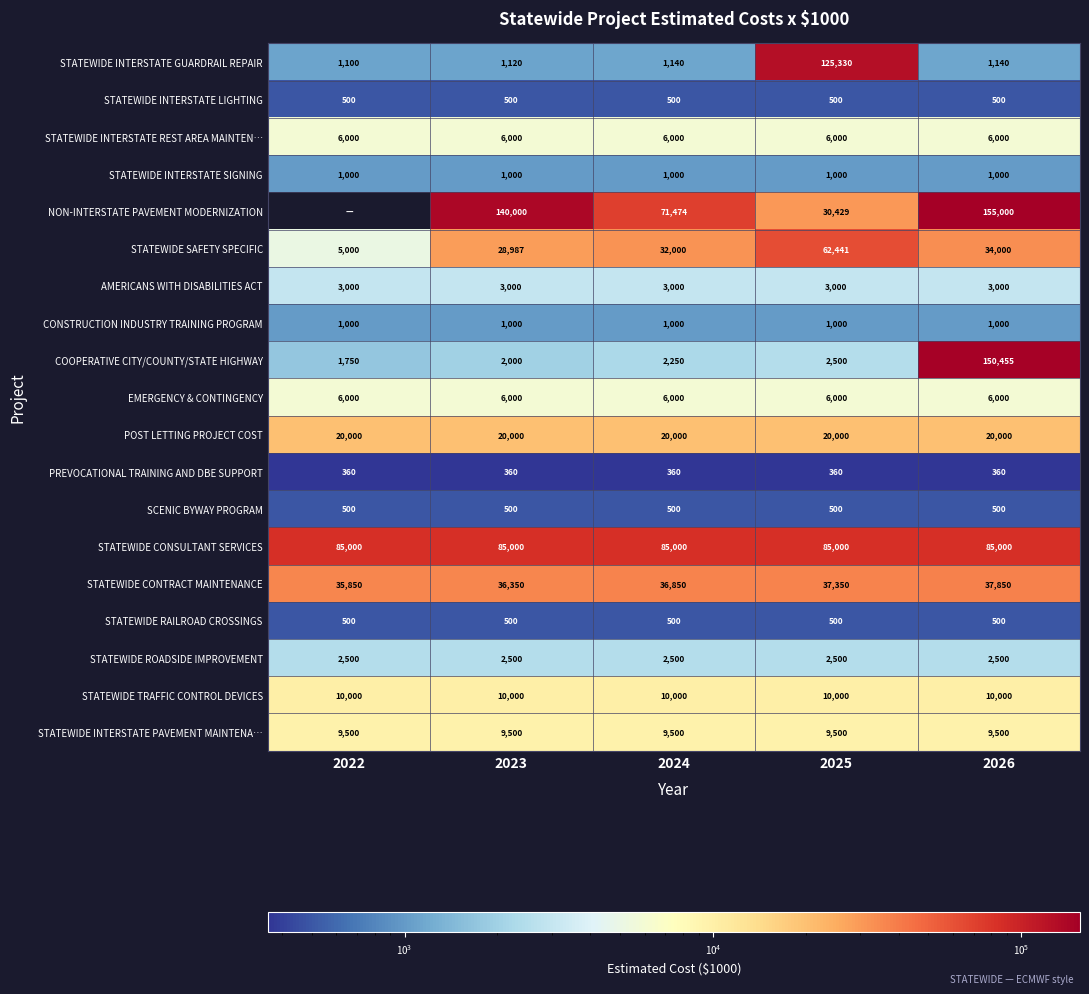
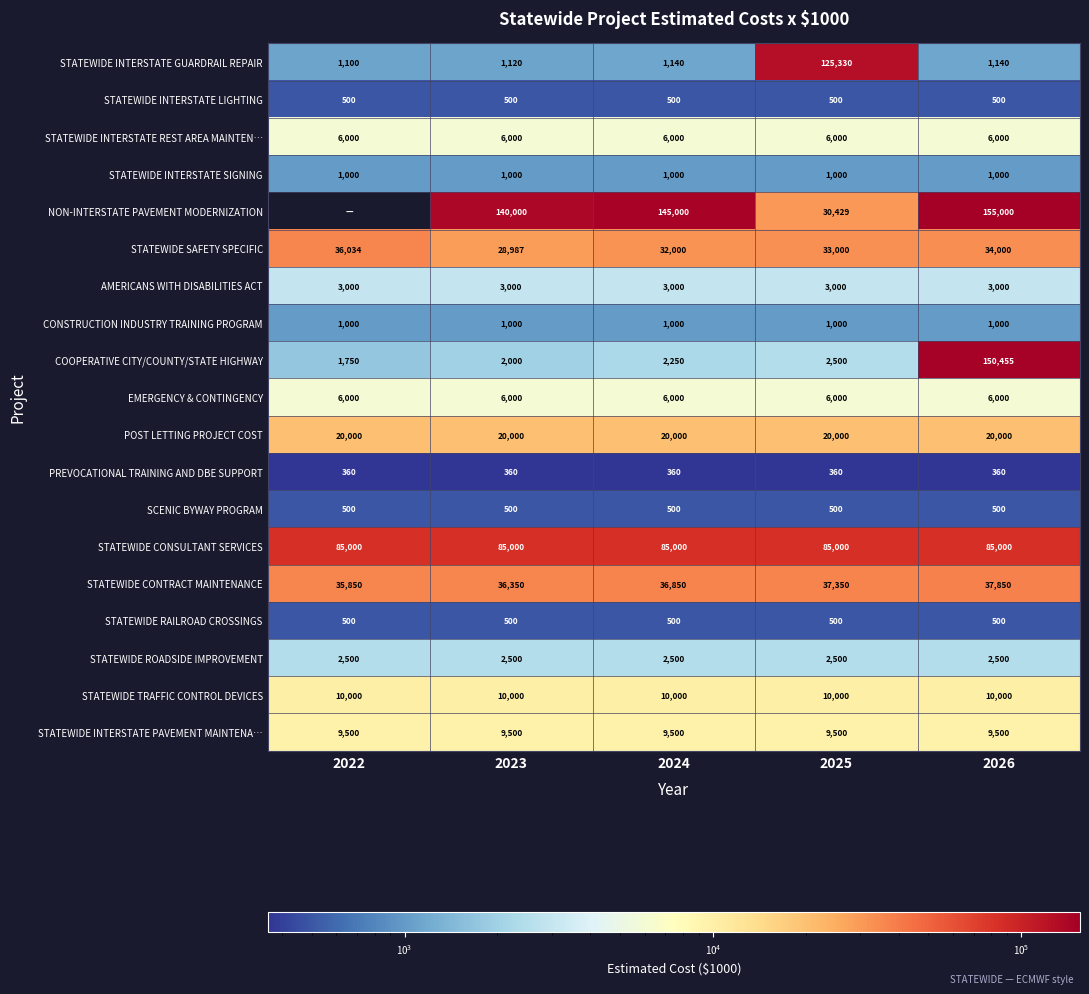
NON-INTERSTATE PAVEMENT MODERNIZATION, 2024: 71,474 -> 145,000
STATEWIDE SAFETY SPECIFIC, 2022: 5,000 -> 36,034
STATEWIDE SAFETY SPECIFIC, 2025: 62,441 -> 33,000
